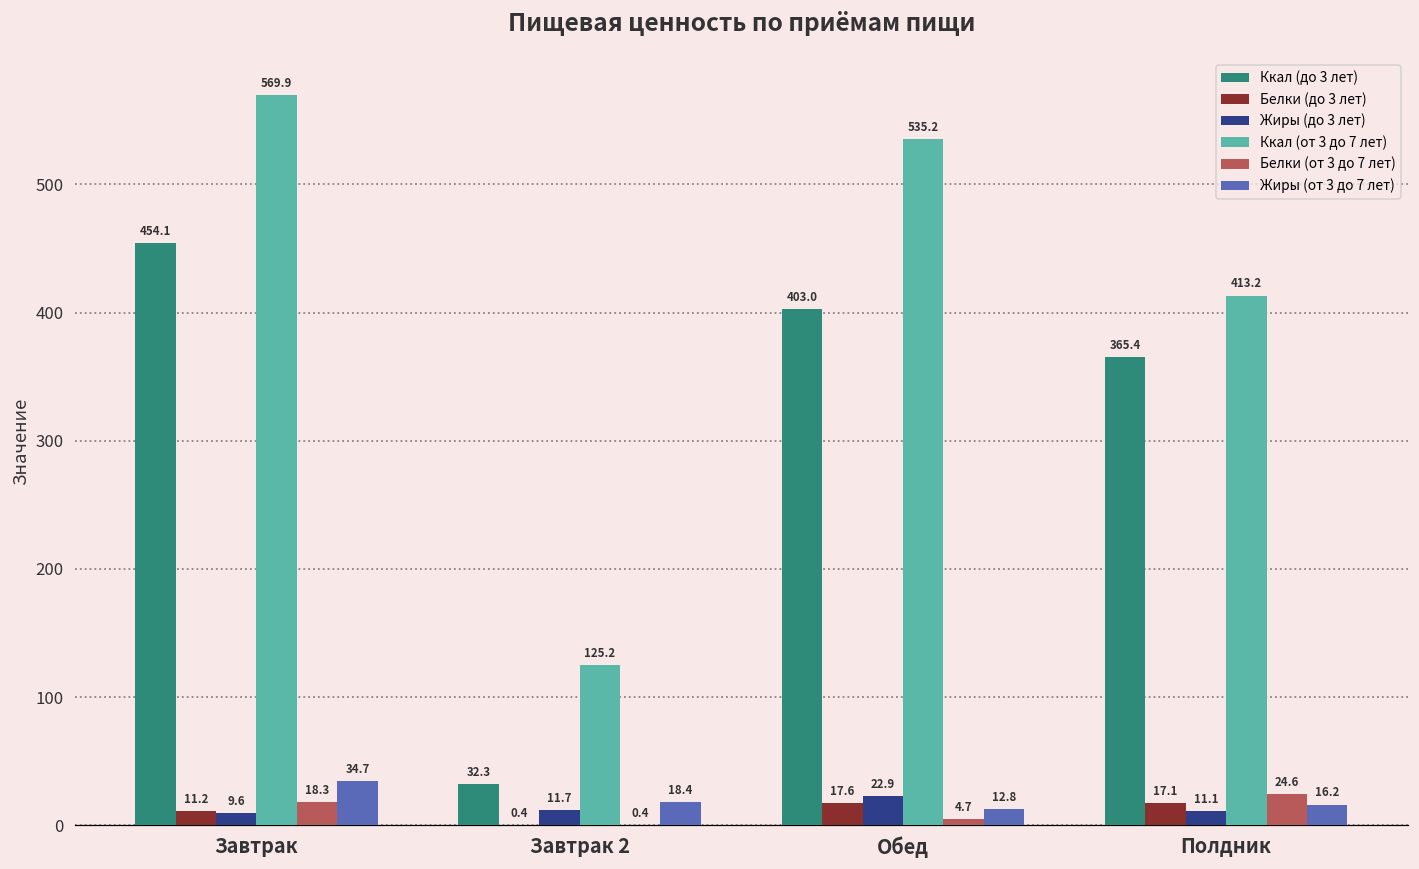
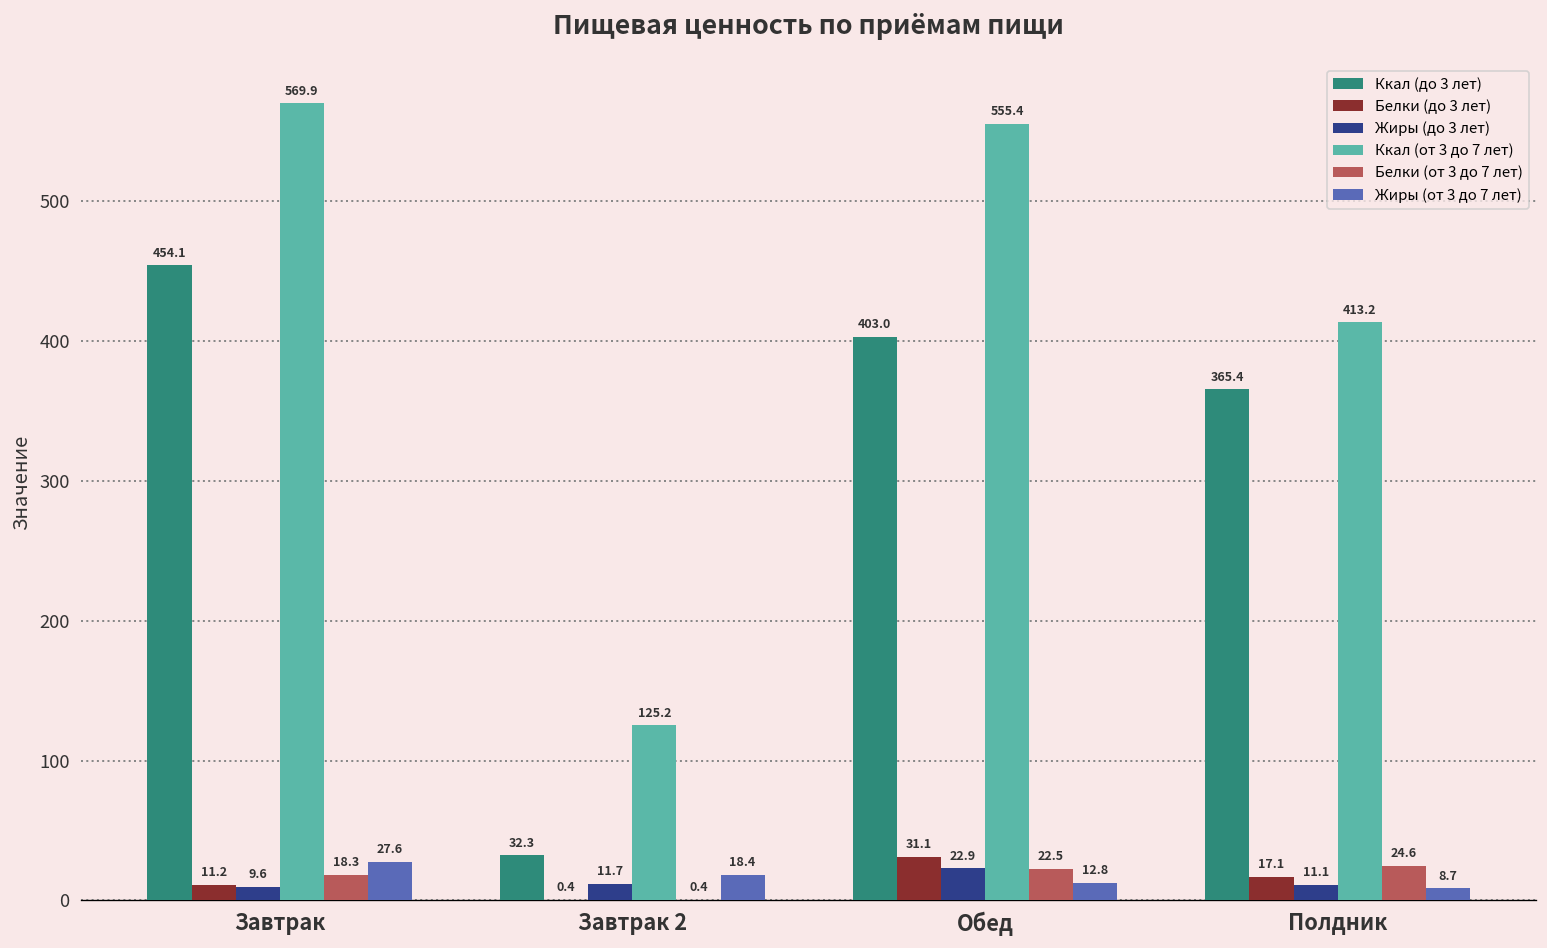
Жиры (от 3 до 7 лет), Завтрак: 34.7 -> 27.6
Белки (до 3 лет), Обед: 17.6 -> 31.1
Ккал (от 3 до 7 лет), Обед: 535.2 -> 555.4
Белки (от 3 до 7 лет), Обед: 4.7 -> 22.5
Жиры (от 3 до 7 лет), Полдник: 16.2 -> 8.7
